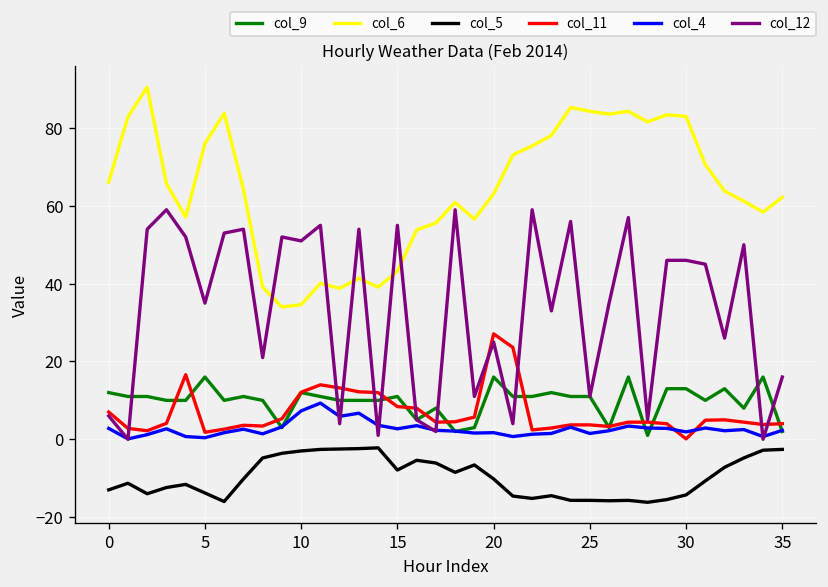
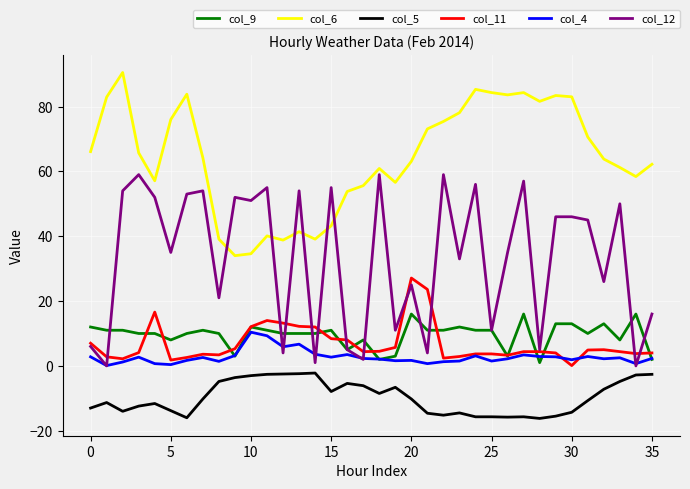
col_9, 5: 16 -> 8
col_4, 10: 7 -> 10
